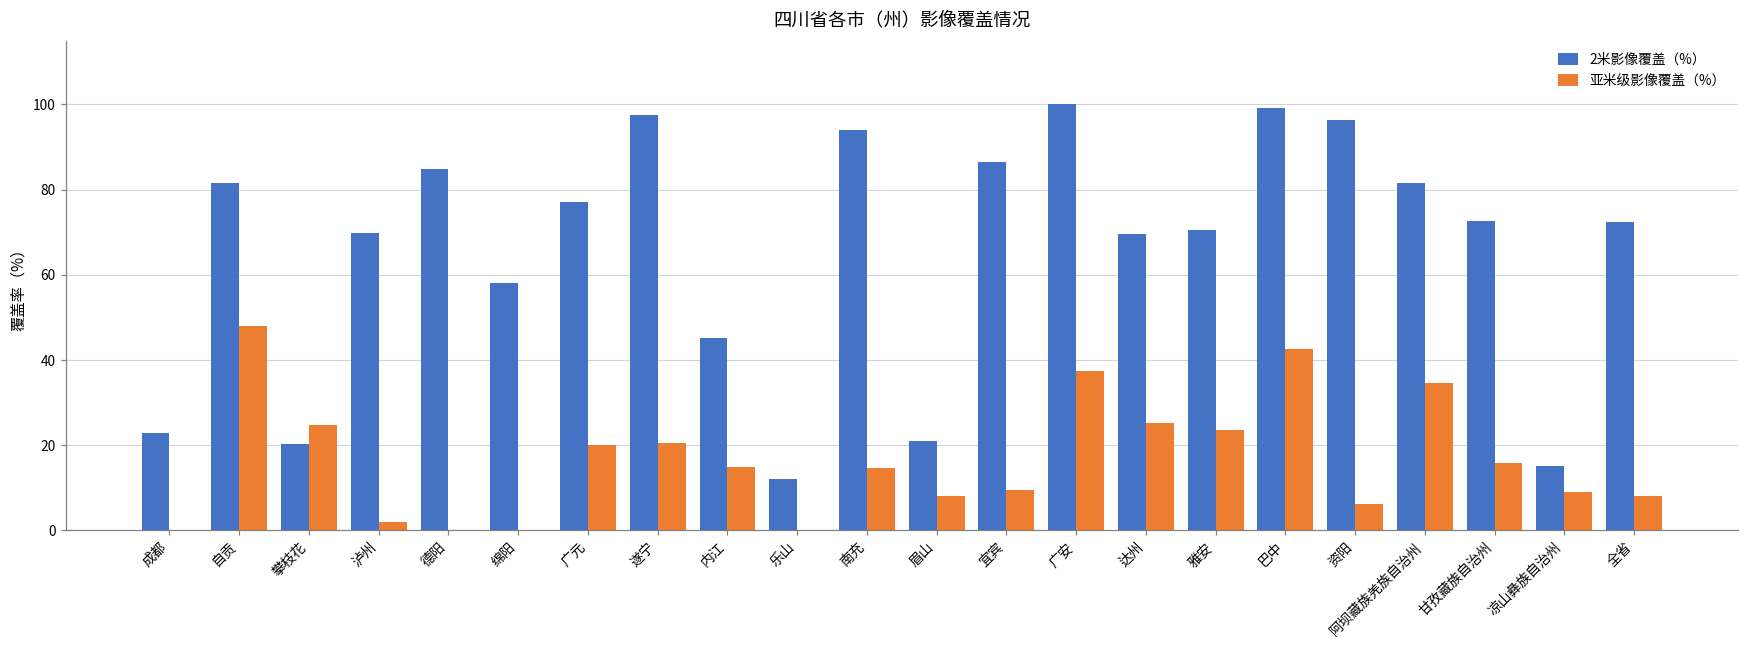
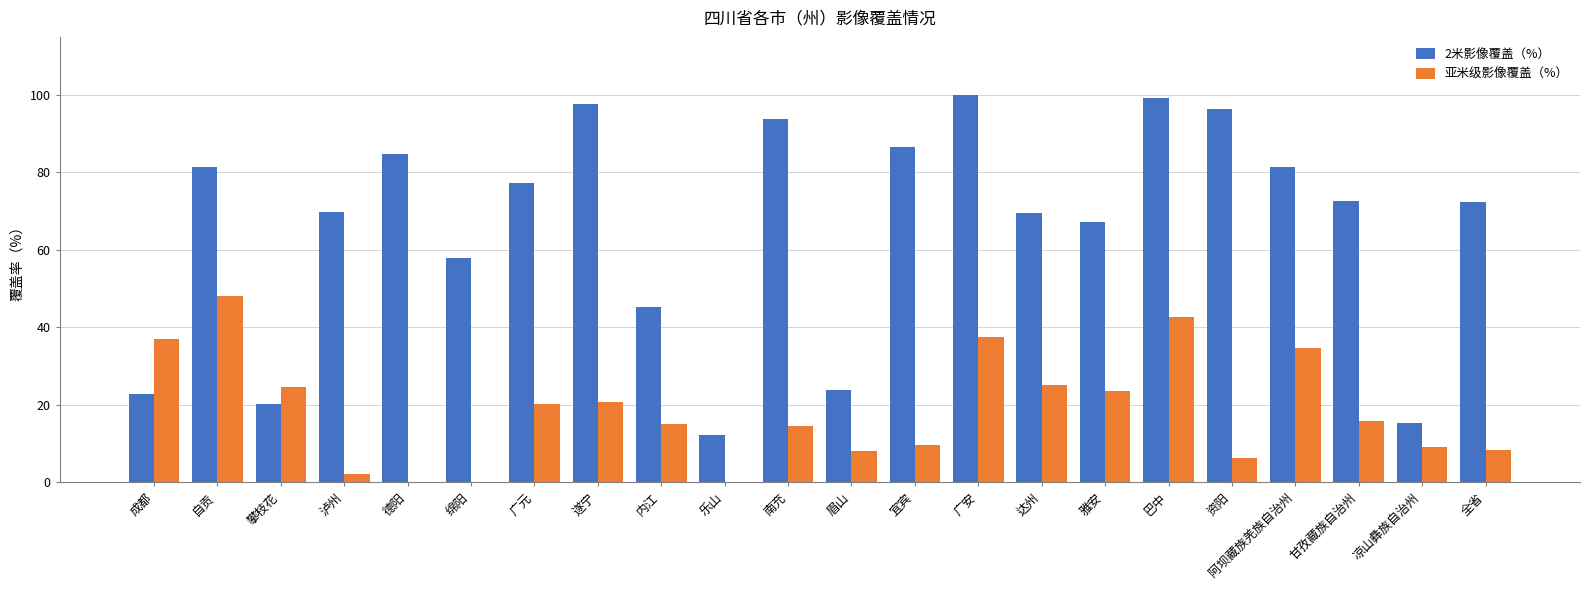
亚米级影像覆盖（%）, 成都: 0 -> 37
2米影像覆盖（%）, 眉山: 21 -> 24
2米影像覆盖（%）, 雅安: 71 -> 67
